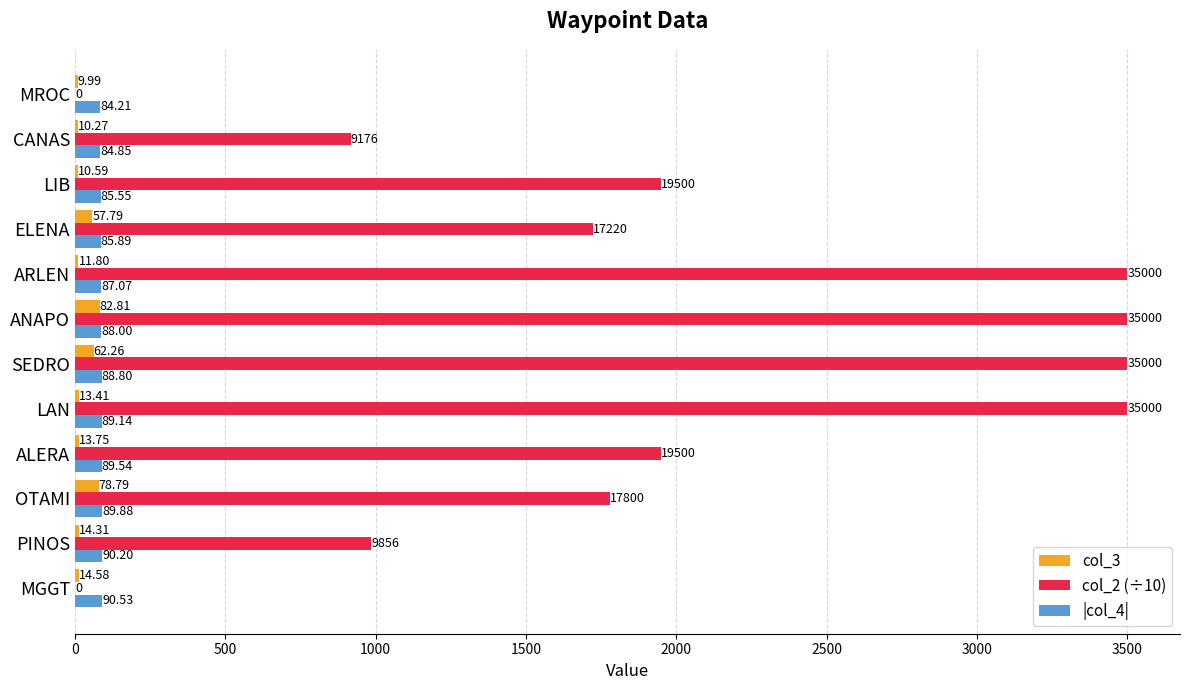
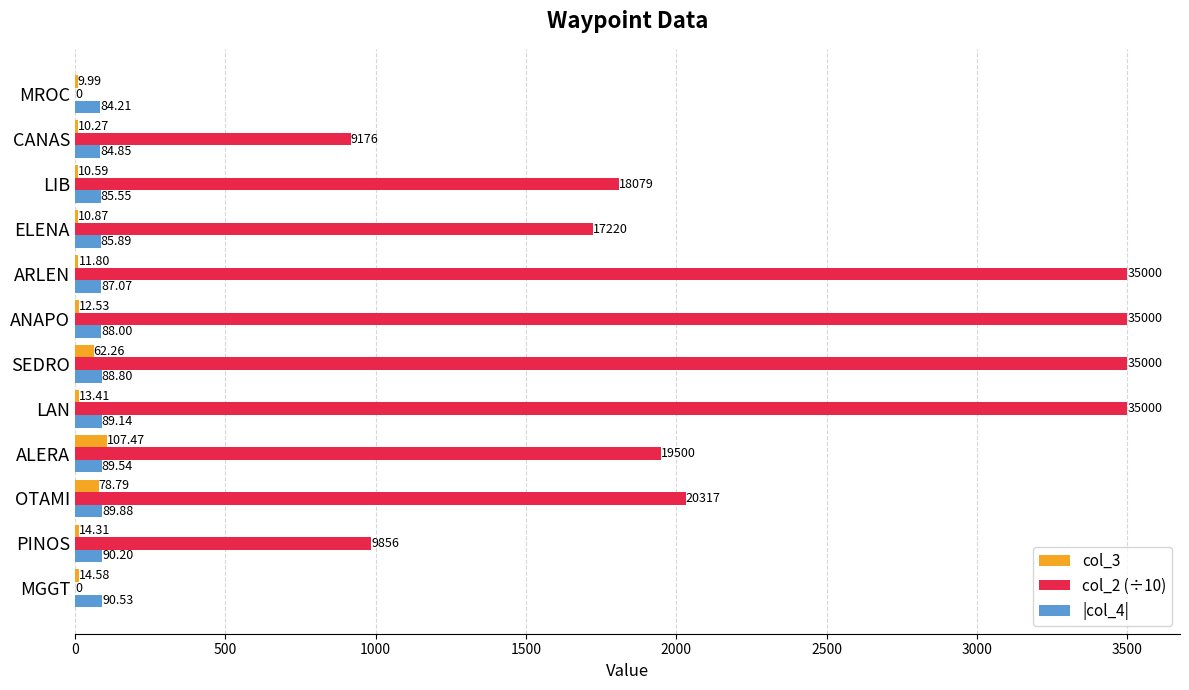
col_2 (÷10), LIB: 19500 -> 18079
col_3, ELENA: 57.79 -> 10.87
col_3, ANAPO: 82.81 -> 12.53
col_3, ALERA: 13.75 -> 107.47
col_2 (÷10), OTAMI: 17800 -> 20317
